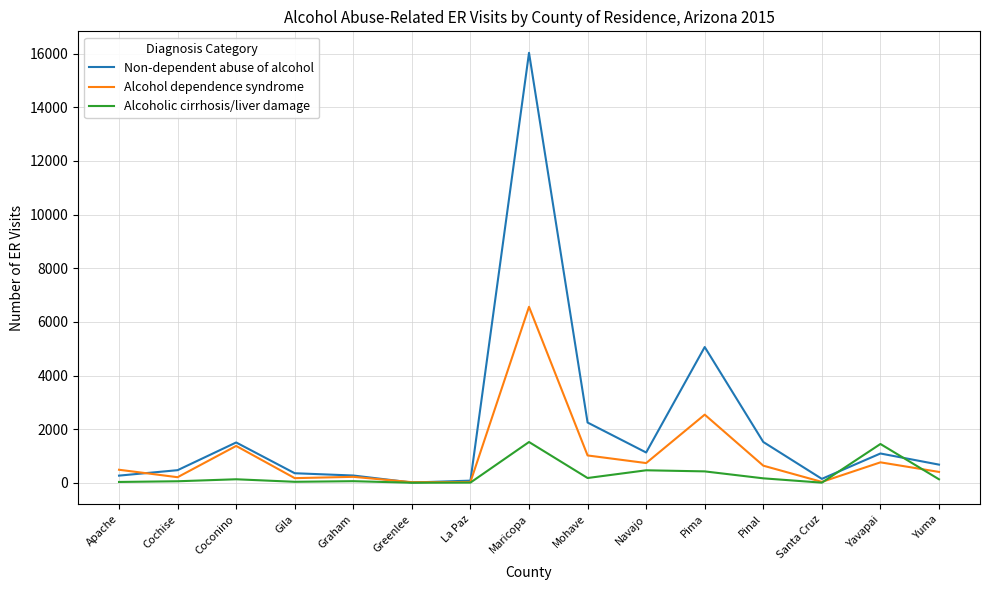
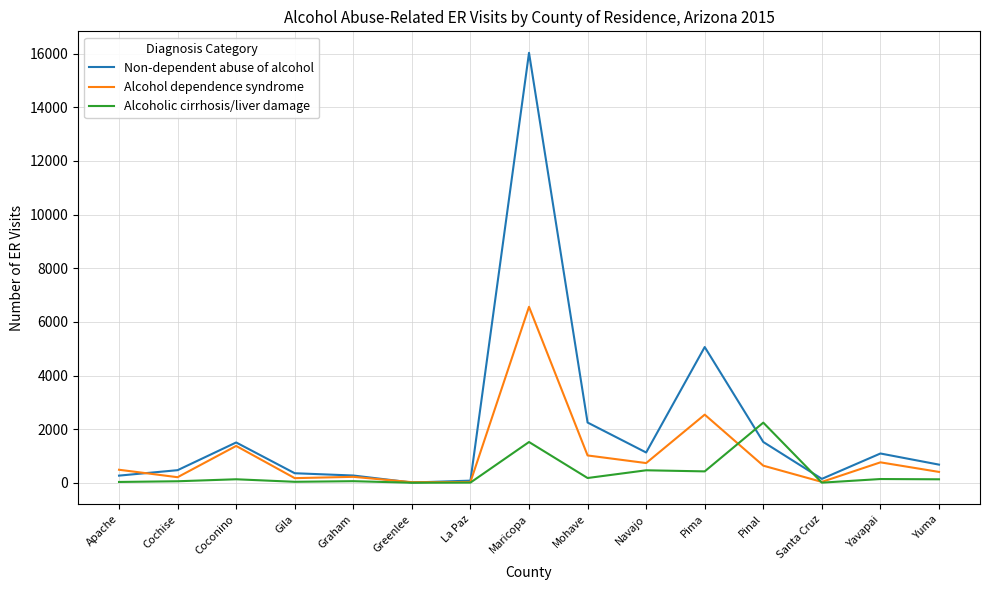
Alcoholic cirrhosis/liver damage, Pinal: 200 -> 2200
Alcoholic cirrhosis/liver damage, Yavapai: 1500 -> 100
